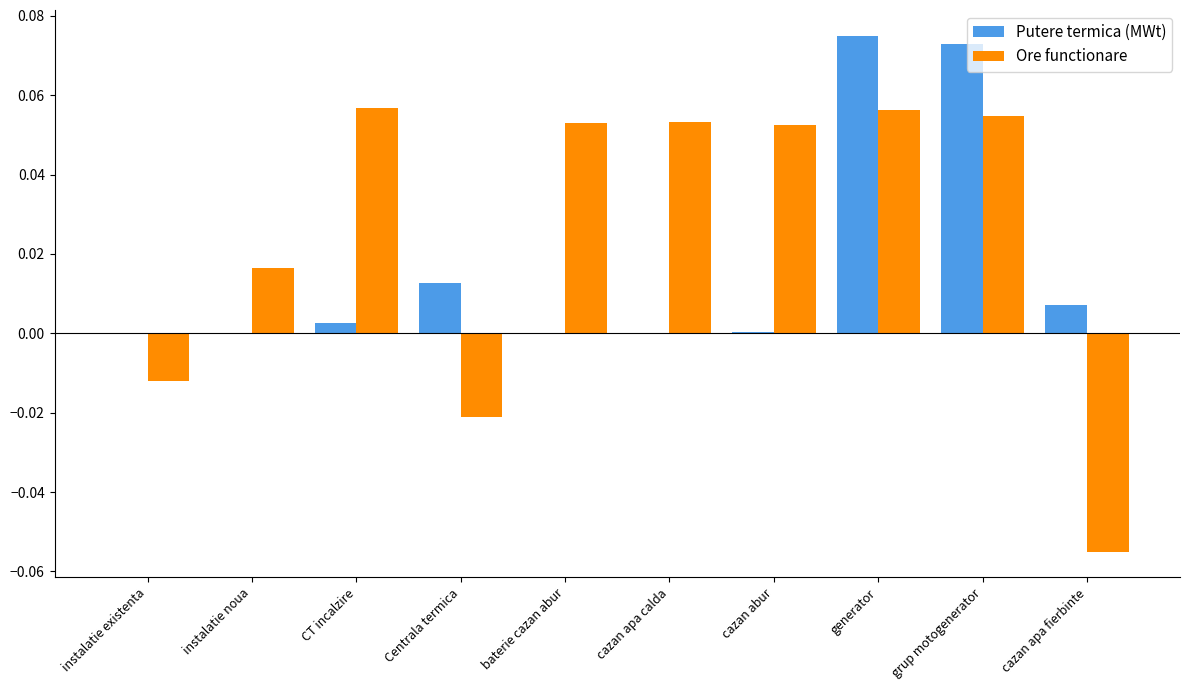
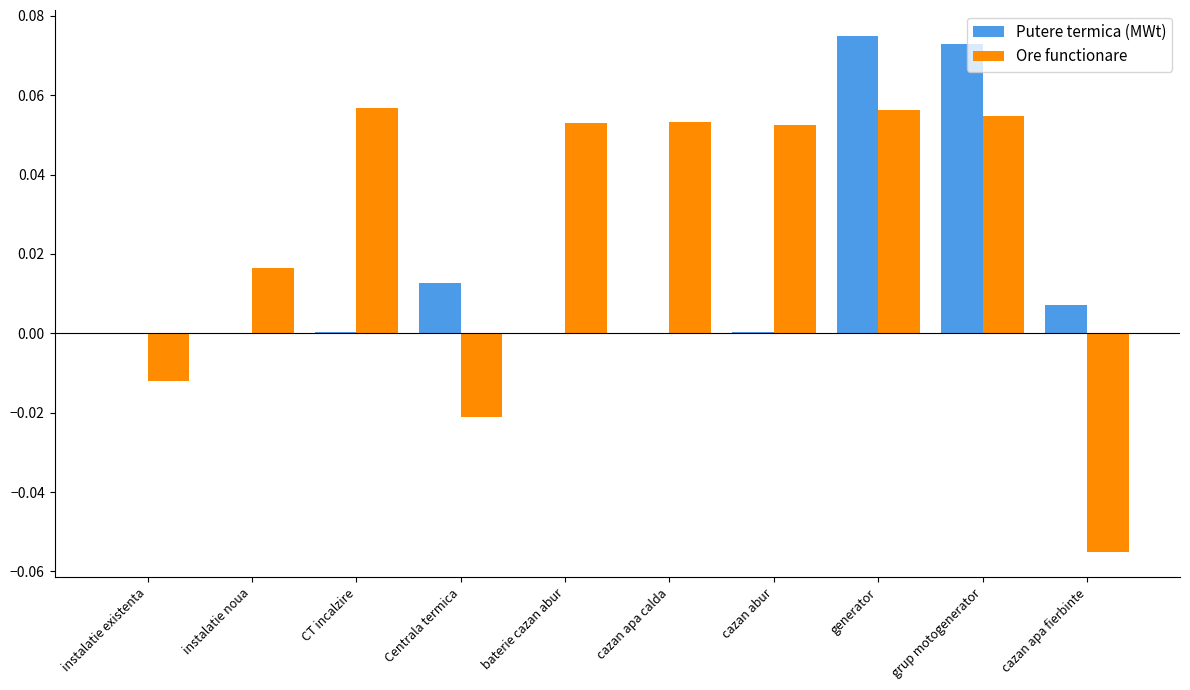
Putere termica (MWt), CT incalzire: 0.003 -> 0.000
